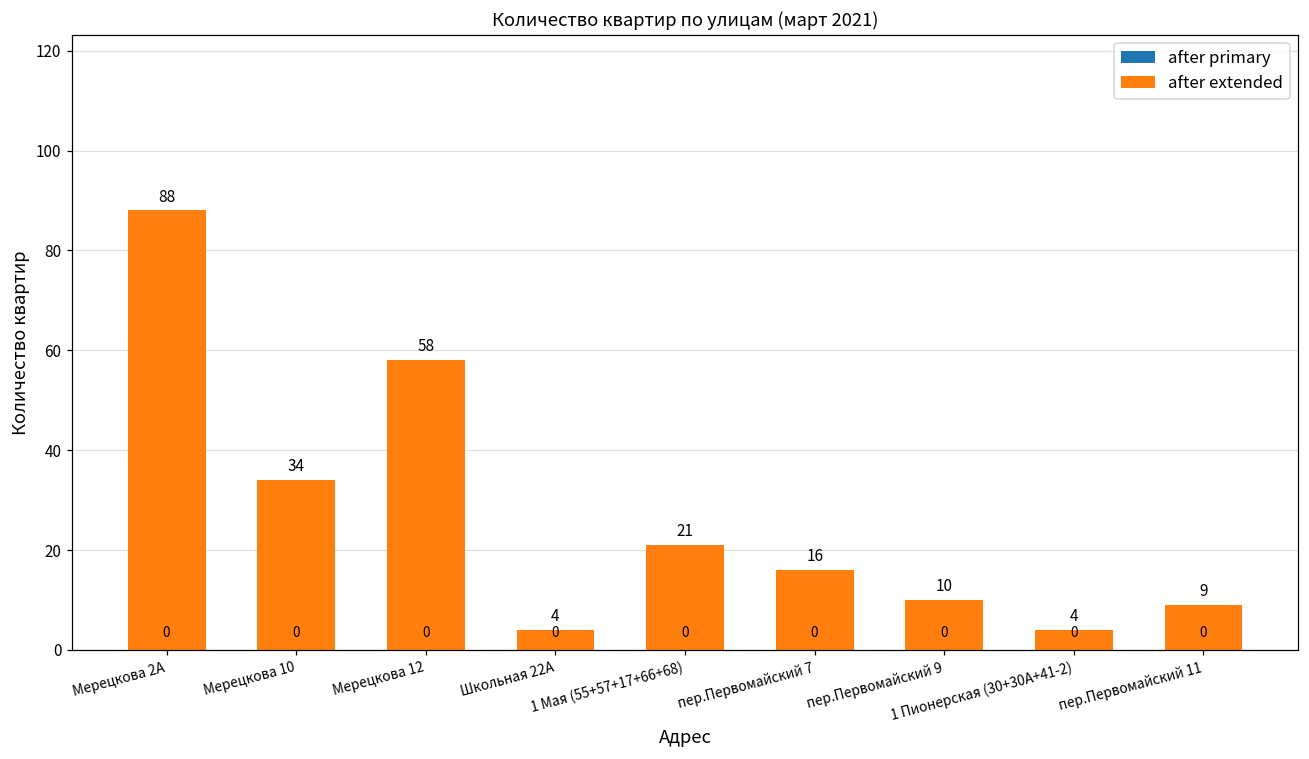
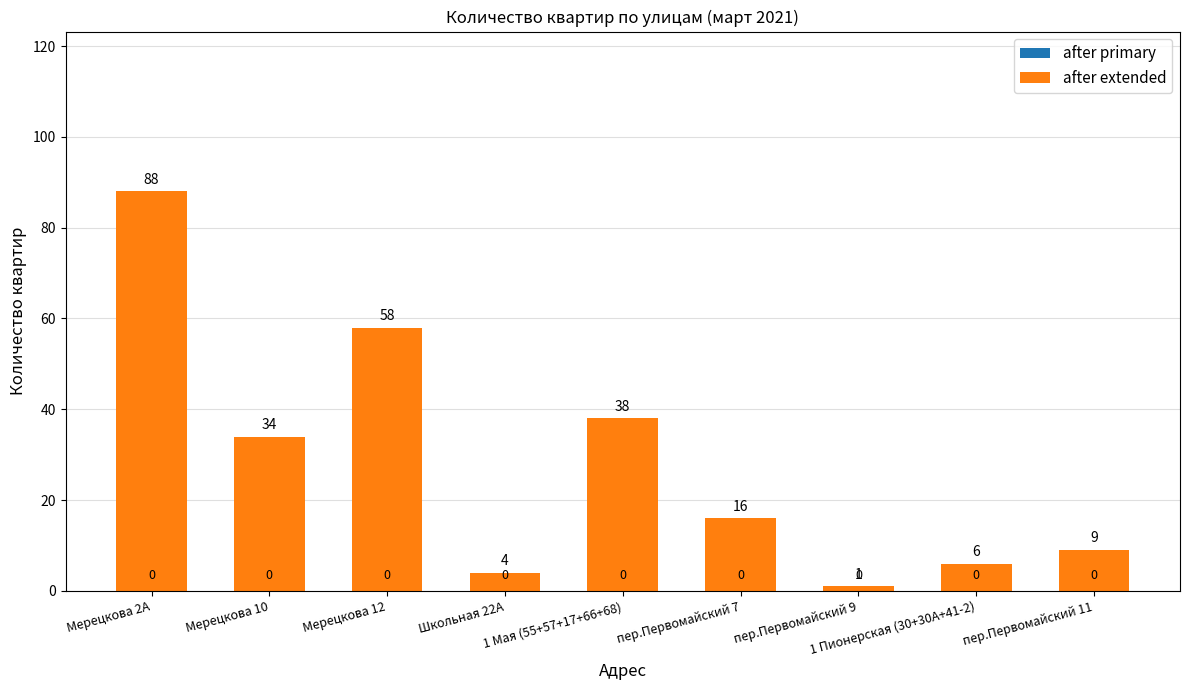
after extended, 1 Мая (55+57+17+66+68): 21 -> 38
after extended, пер.Первомайский 9: 10 -> 1
after extended, 1 Пионерская (30+30А+41-2): 4 -> 6
